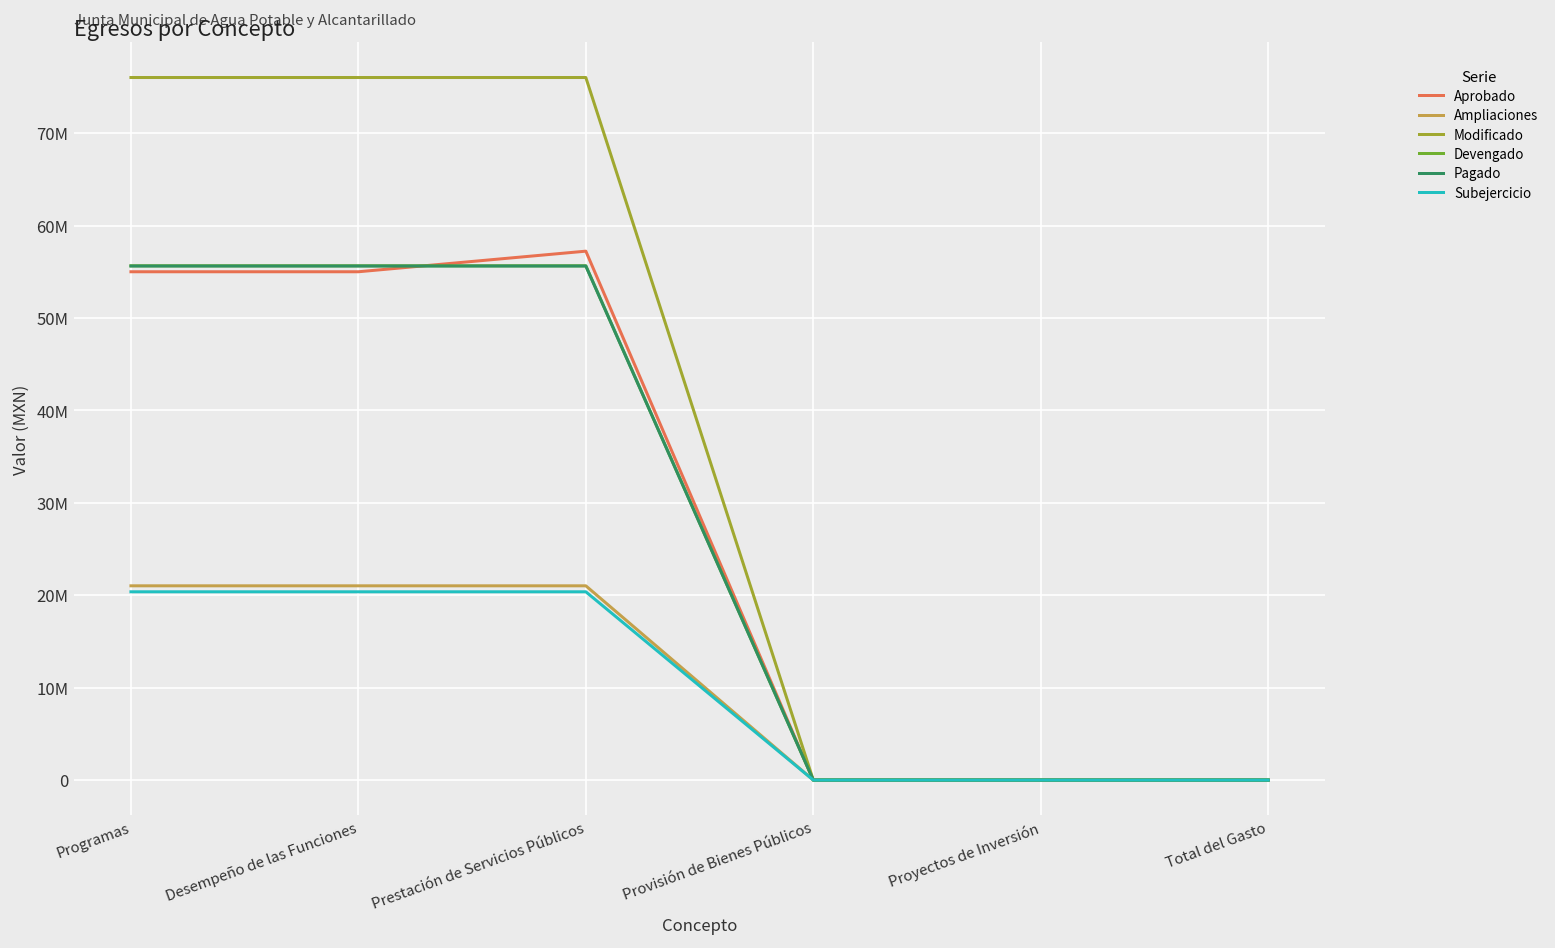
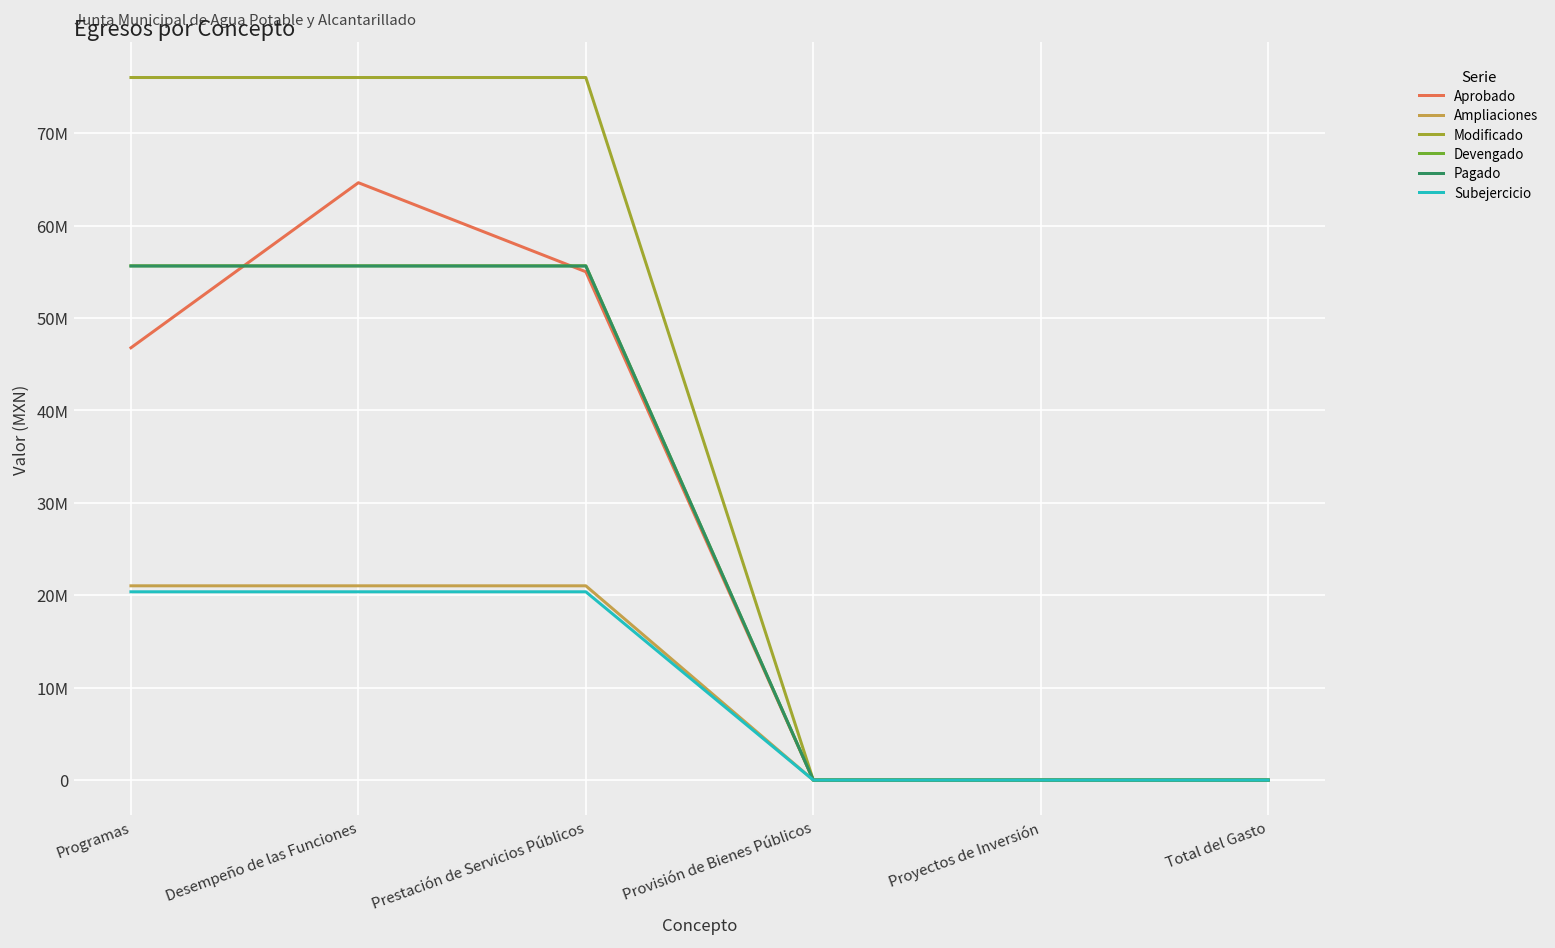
Aprobado, Programas: 55000000 -> 47000000
Aprobado, Desempeño de las Funciones: 55000000 -> 65000000
Aprobado, Prestación de Servicios Públicos: 57000000 -> 55000000
